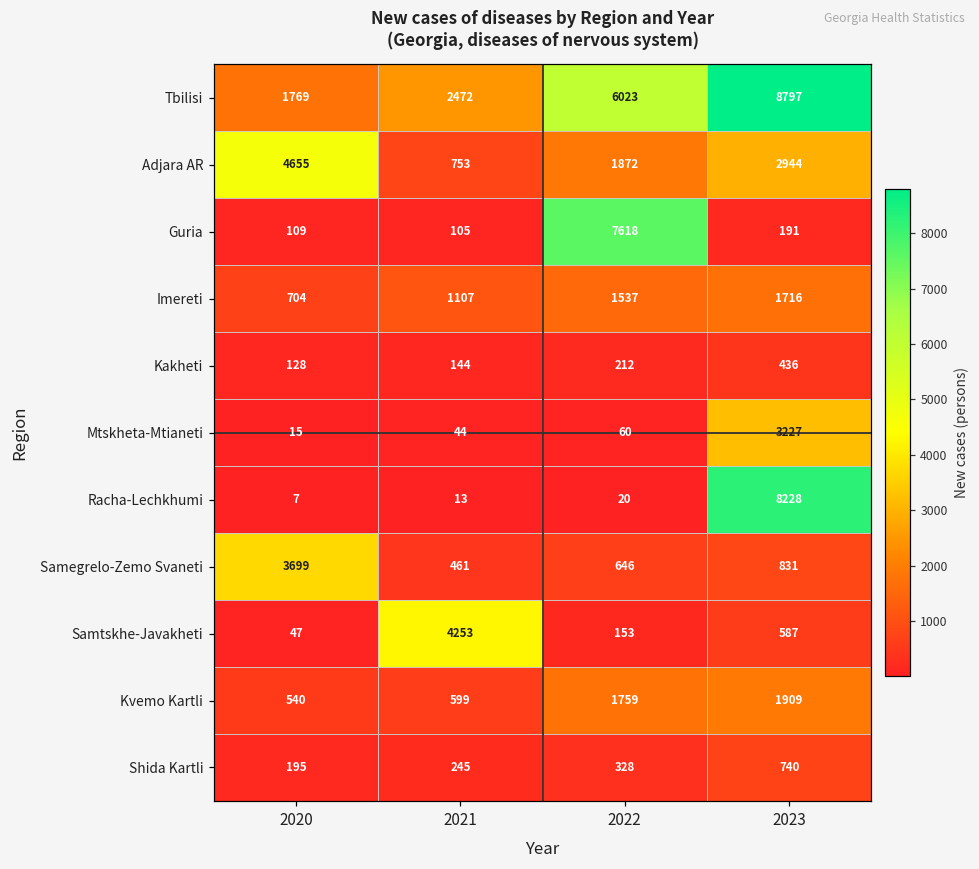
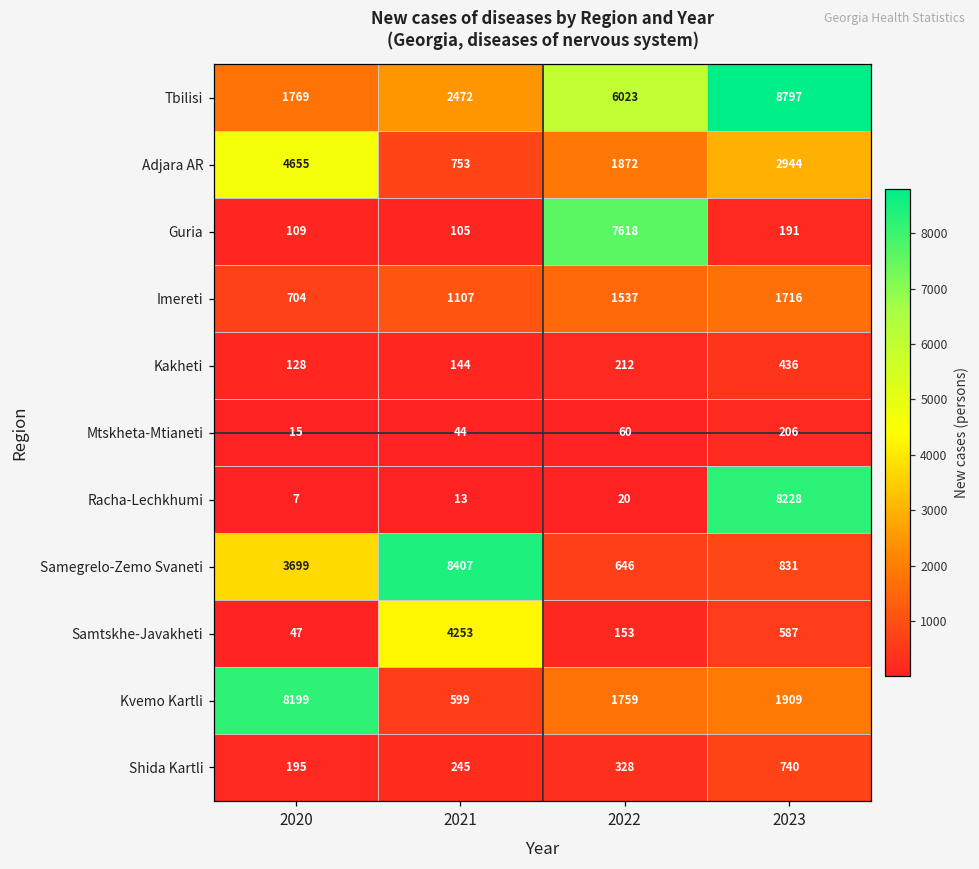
Mtskheta-Mtianeti, 2023: 3227 -> 206
Samegrelo-Zemo Svaneti, 2021: 461 -> 8407
Kvemo Kartli, 2020: 540 -> 8199
